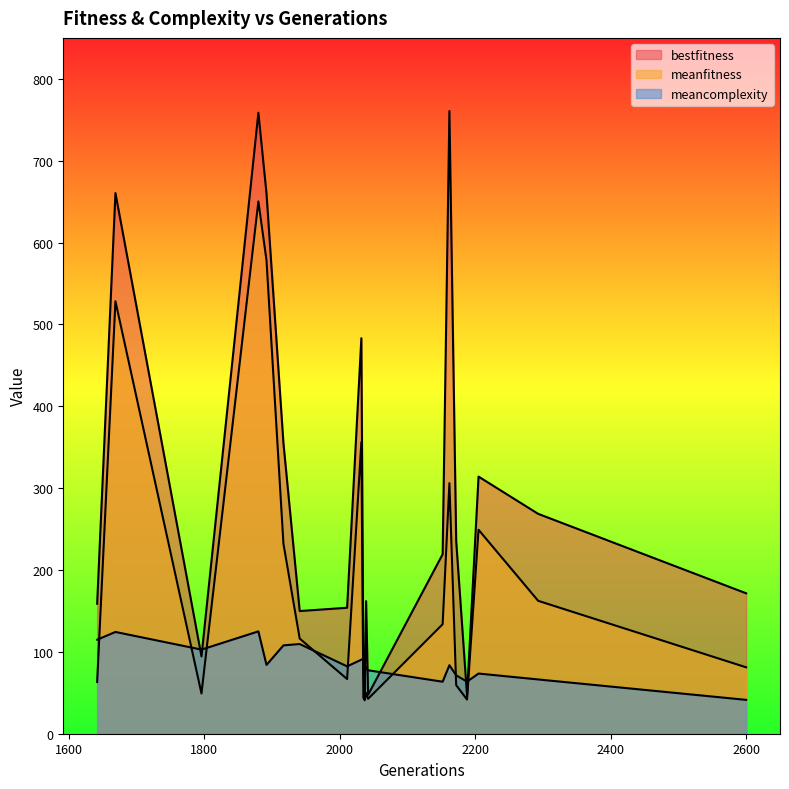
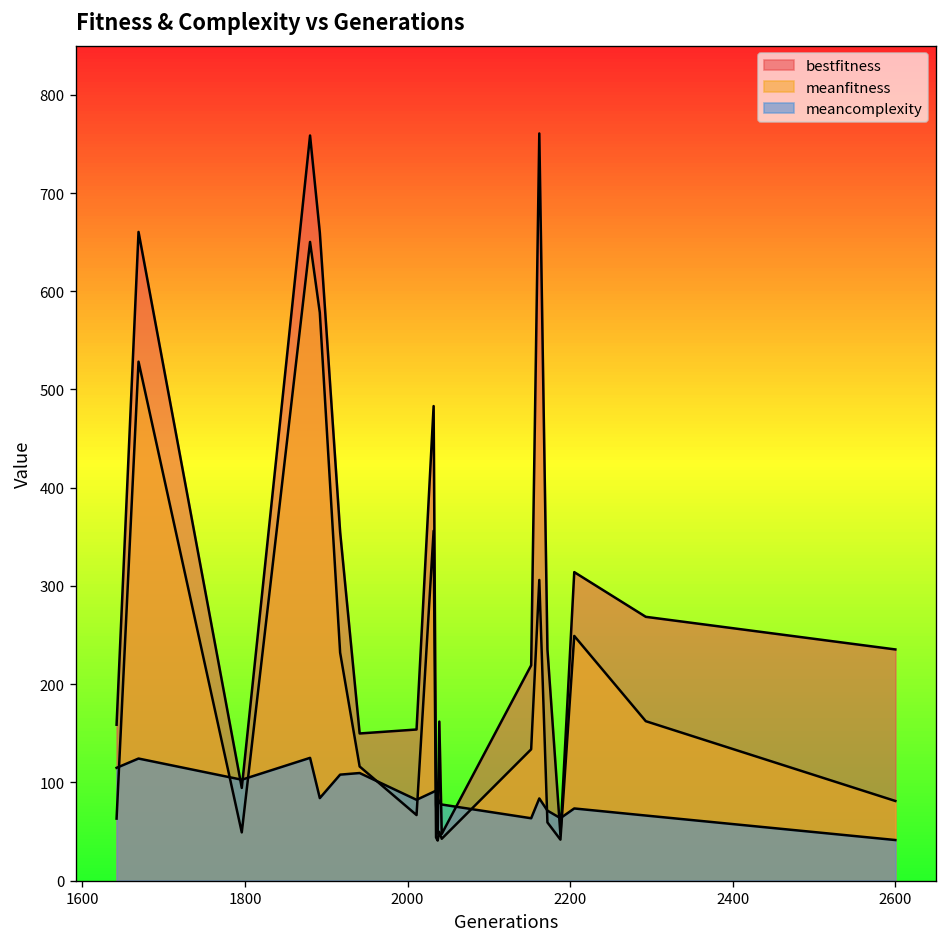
bestfitness, 2600: 170 -> 240
